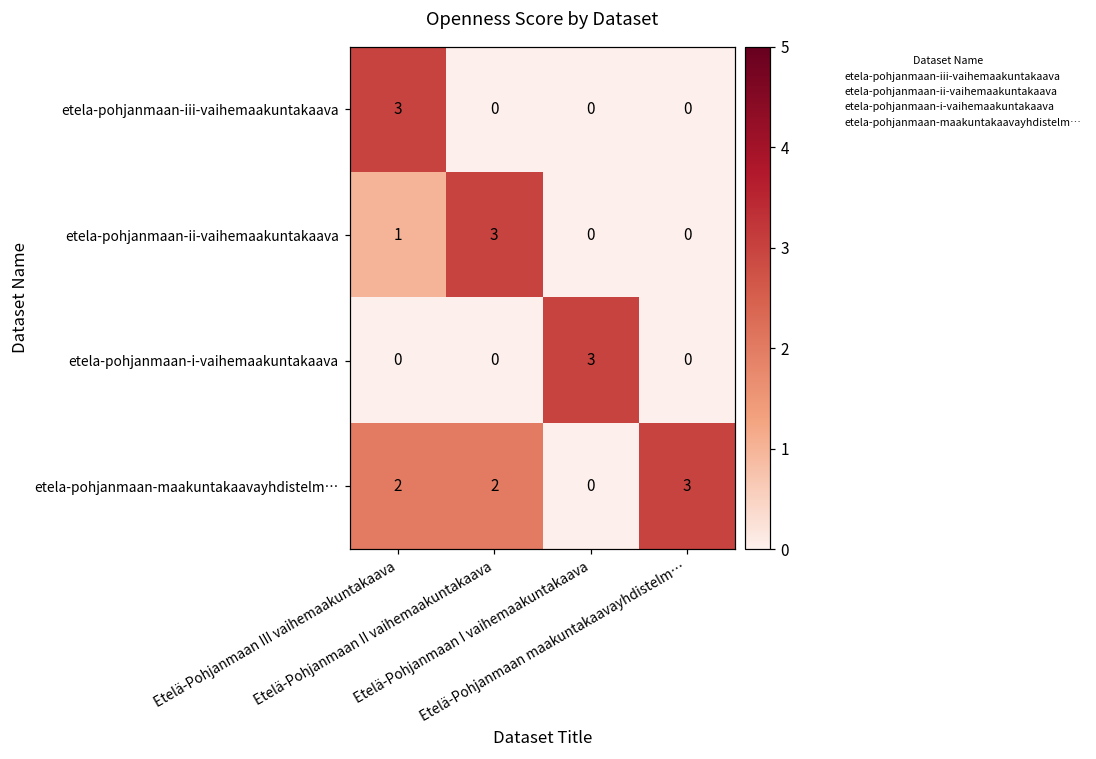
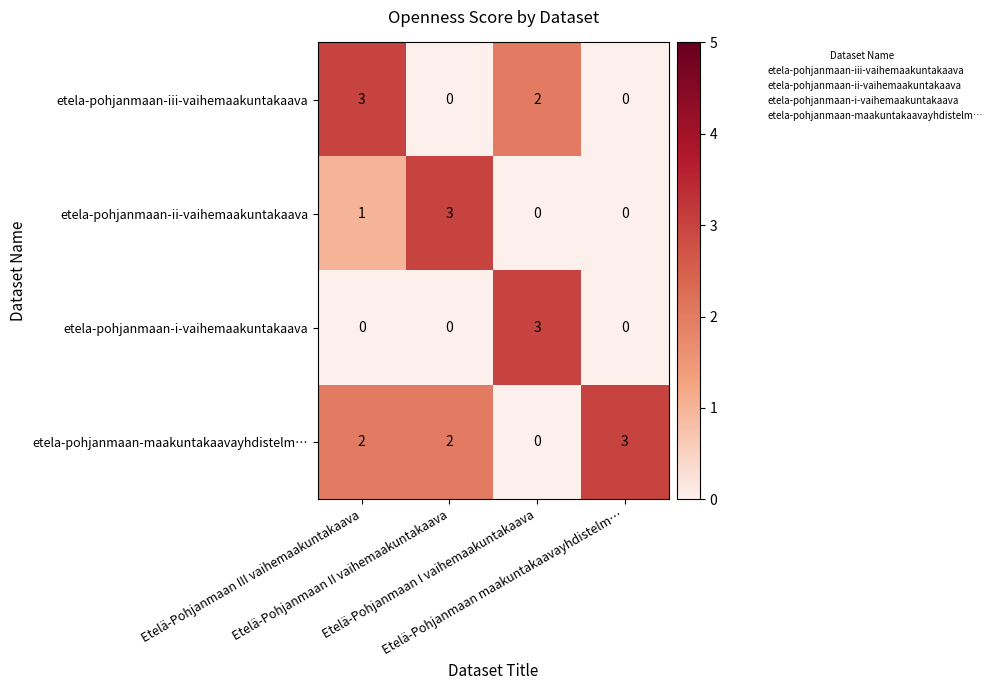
etela-pohjanmaan-iii-vaihemaakuntakaava, Etelä-Pohjanmaan I vaihemaakuntakaava: 0 -> 2
